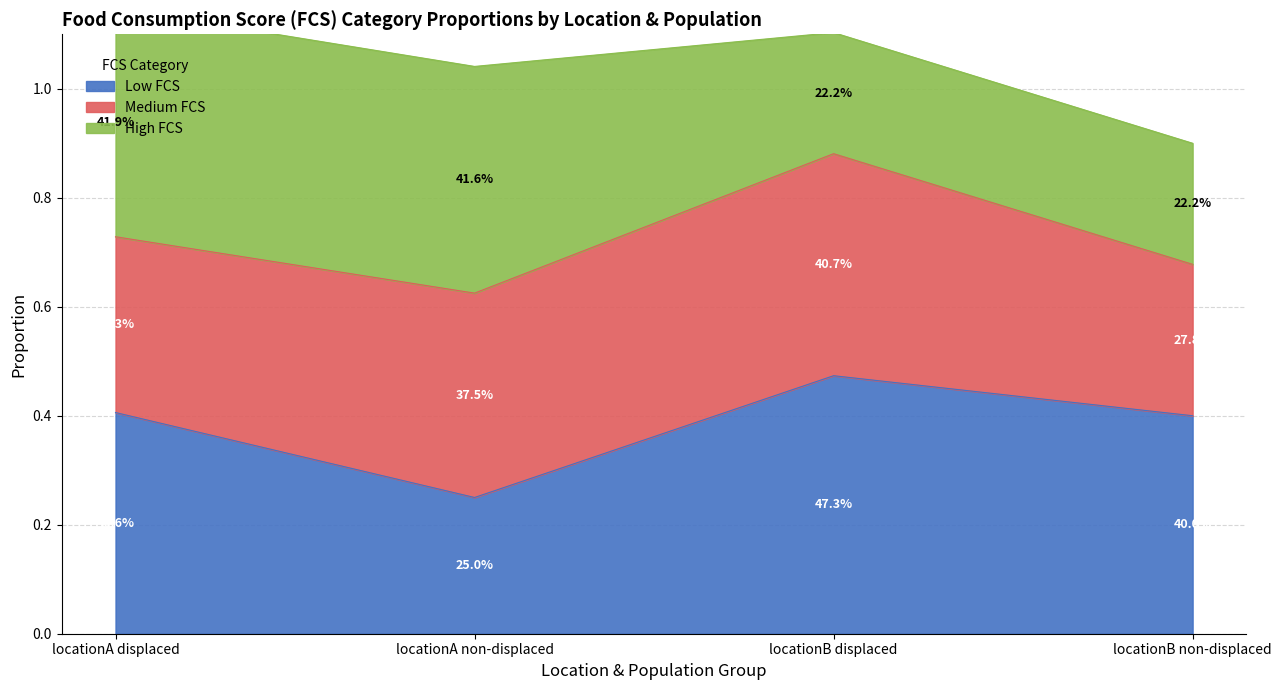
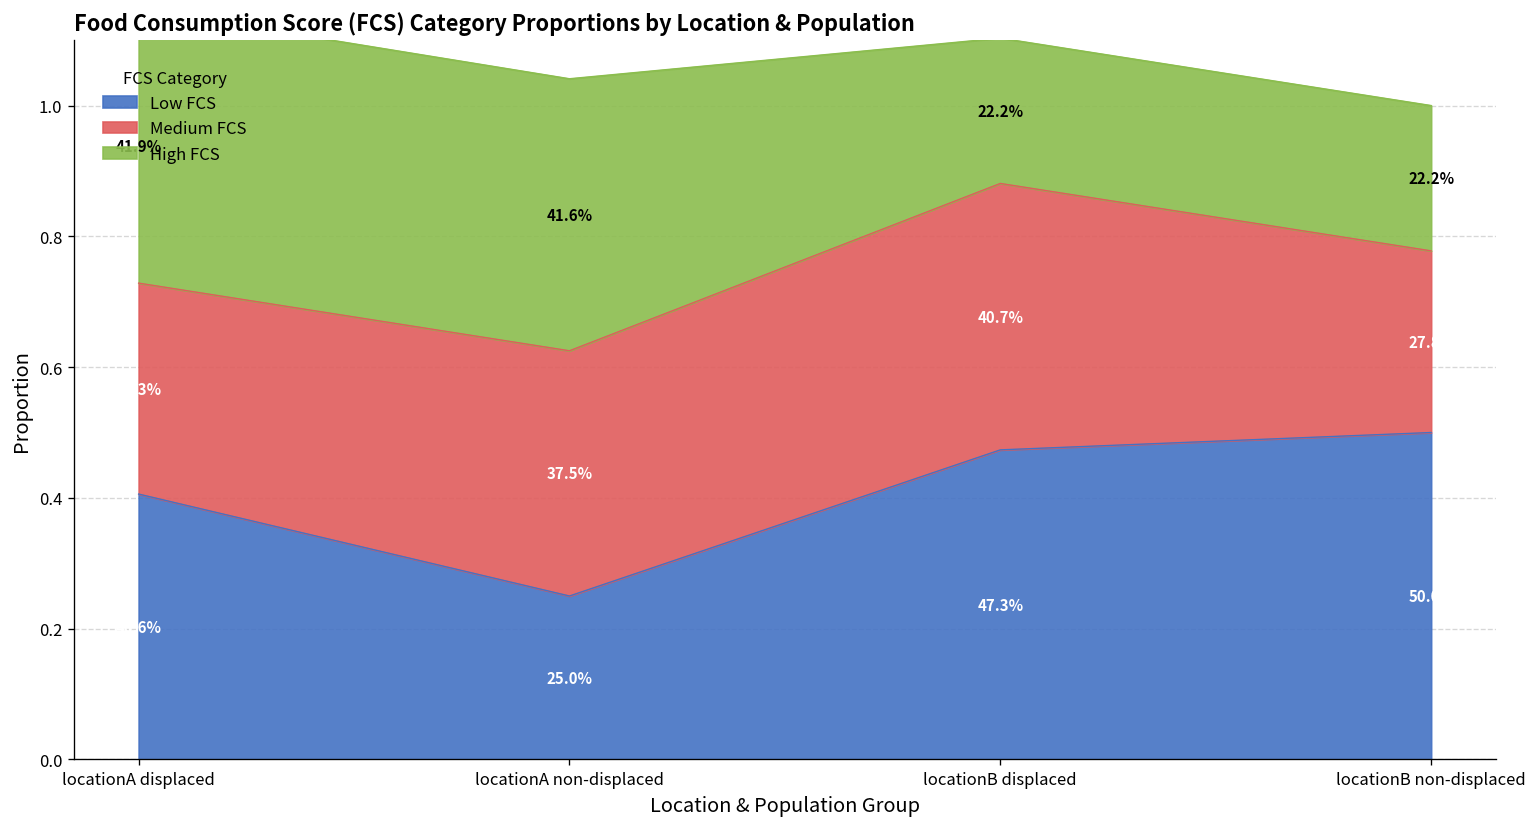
Low FCS, locationB non-displaced: 0.4 -> 0.5
